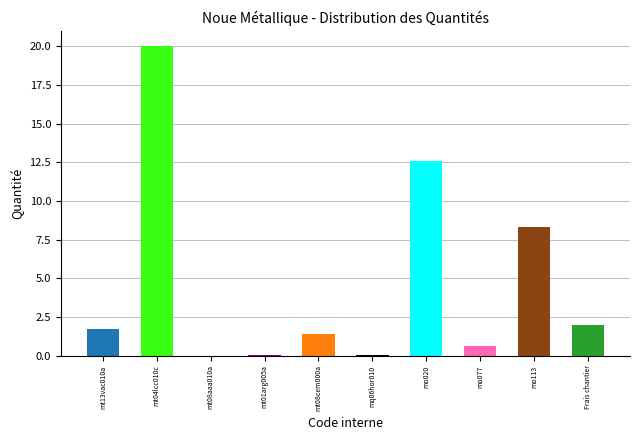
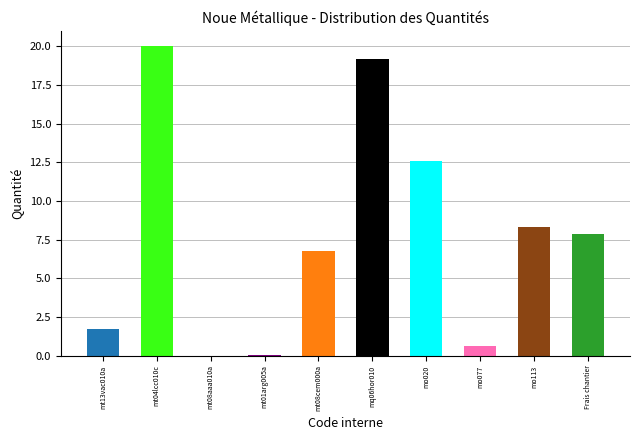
mt08cem000a: 1.4 -> 6.8
mq06hor010: 0.0 -> 19.2
Frais chantier: 2.0 -> 7.9
